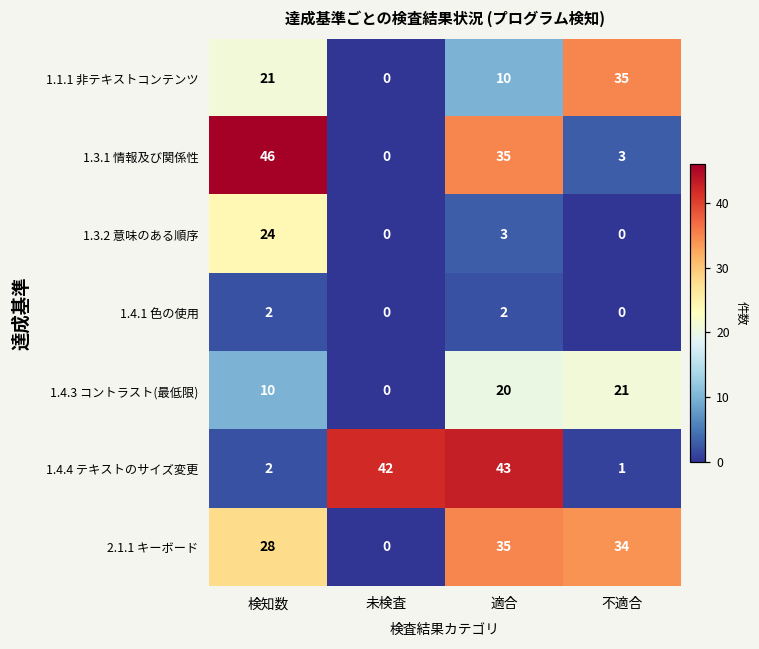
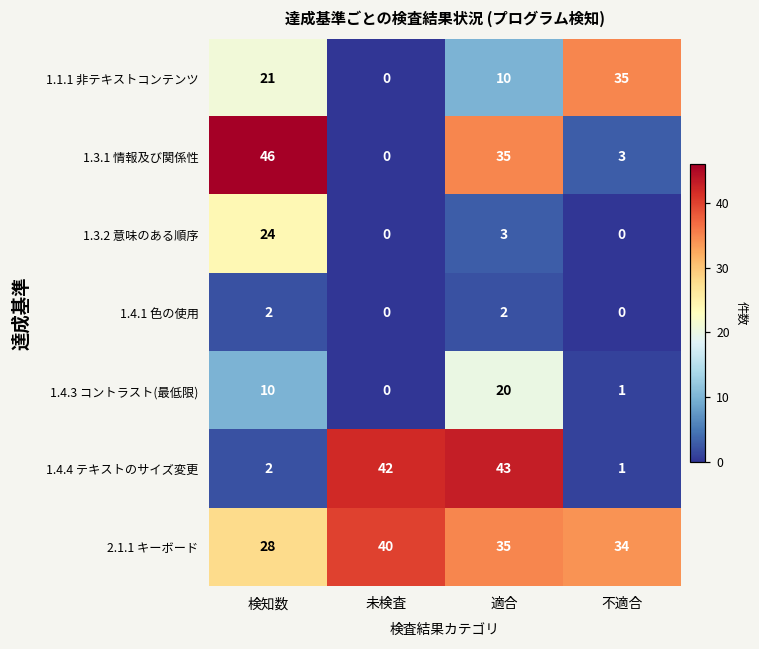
1.4.3 コントラスト(最低限), 不適合: 21 -> 1
2.1.1 キーボード, 未検査: 0 -> 40
